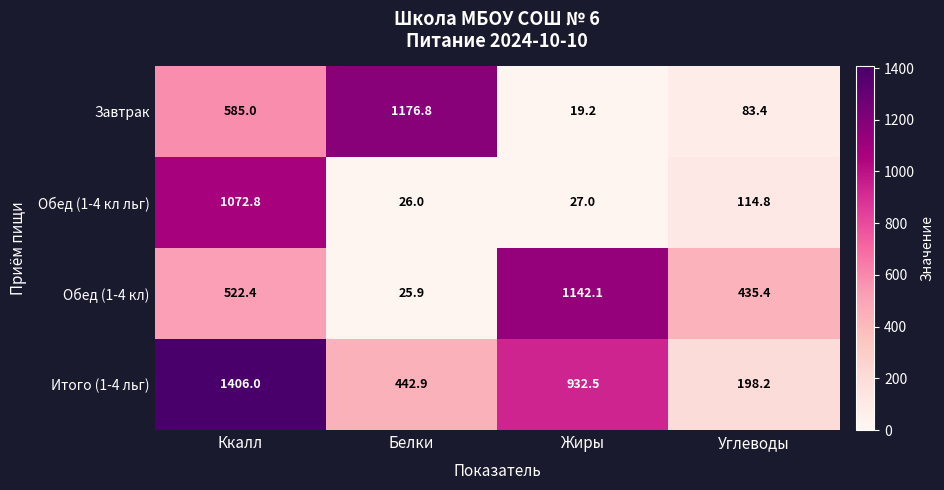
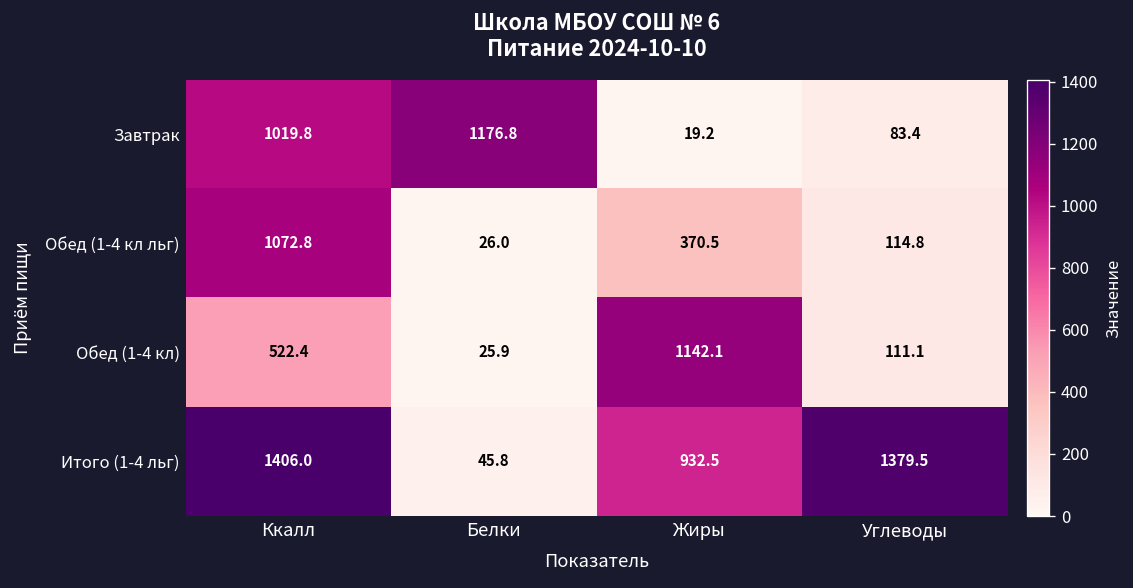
Завтрак, Ккалл: 585.0 -> 1019.8
Обед (1-4 кл льг), Жиры: 27.0 -> 370.5
Обед (1-4 кл), Углеводы: 435.4 -> 111.1
Итого (1-4 льг), Белки: 442.9 -> 45.8
Итого (1-4 льг), Углеводы: 198.2 -> 1379.5
